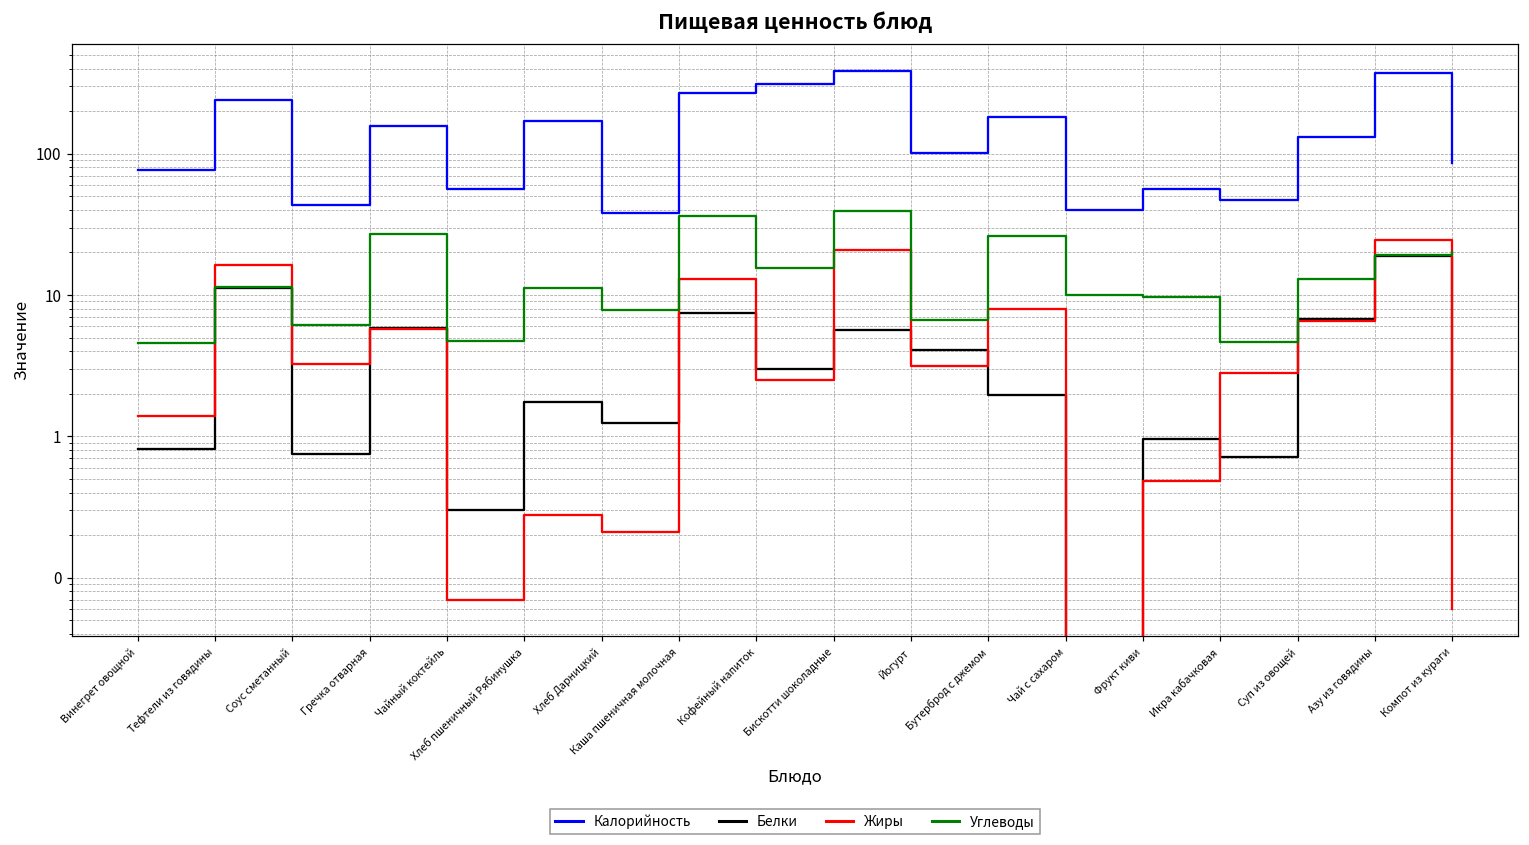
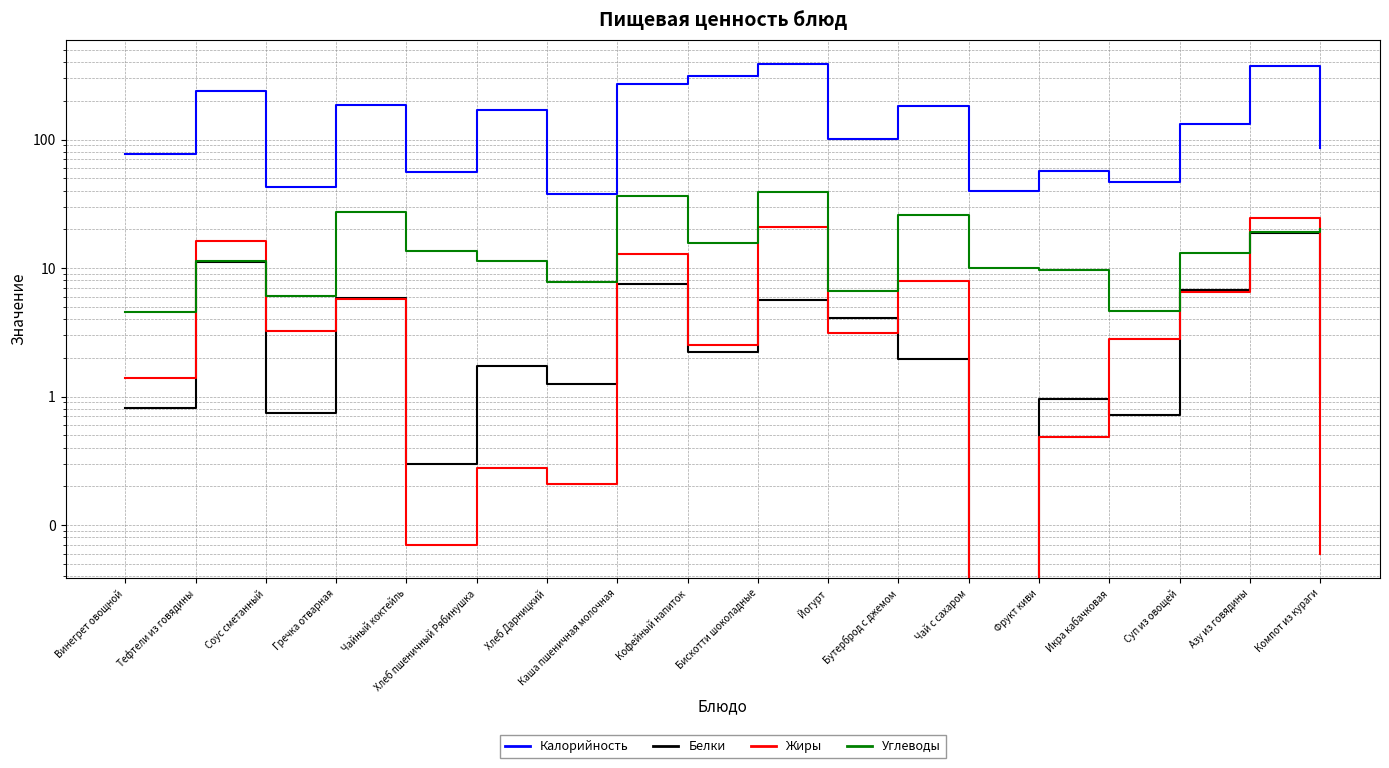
Калорийность, Гречка отварная: 160 -> 180
Углеводы, Чайный коктейль: 4.7 -> 14
Белки, Кофейный напиток: 3.0 -> 2.2
